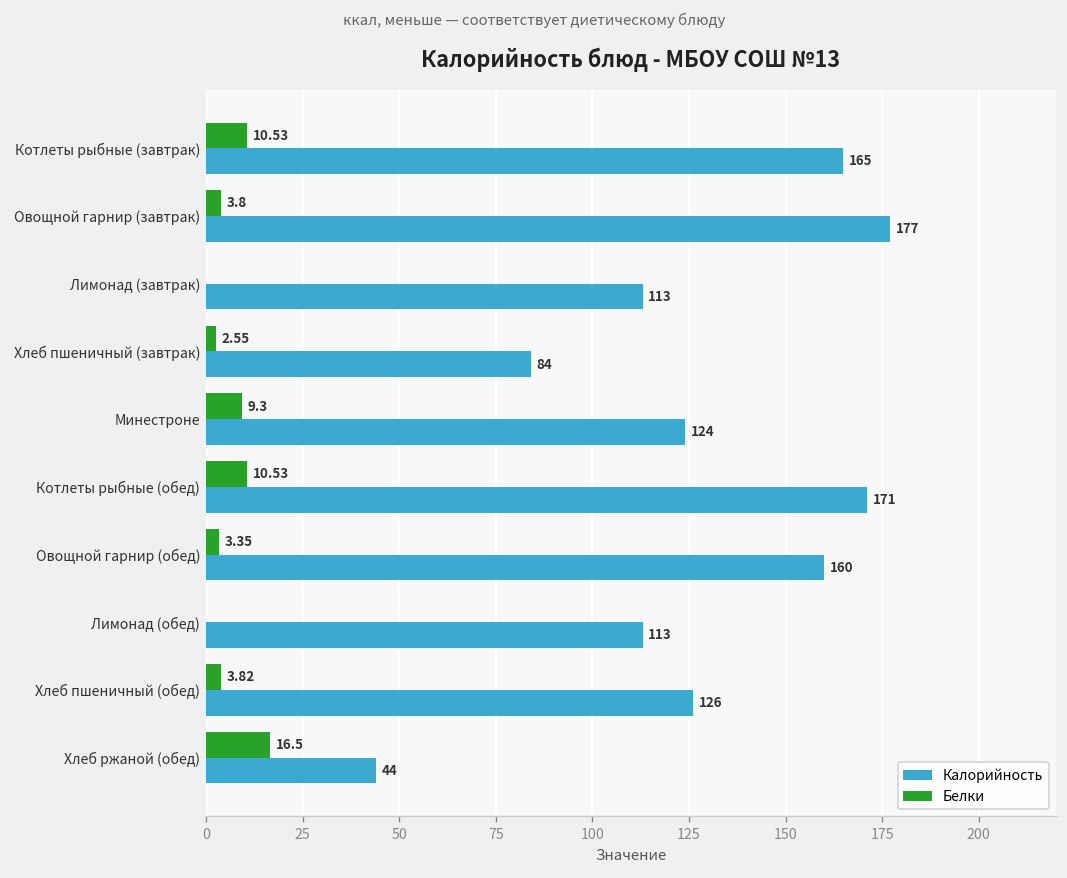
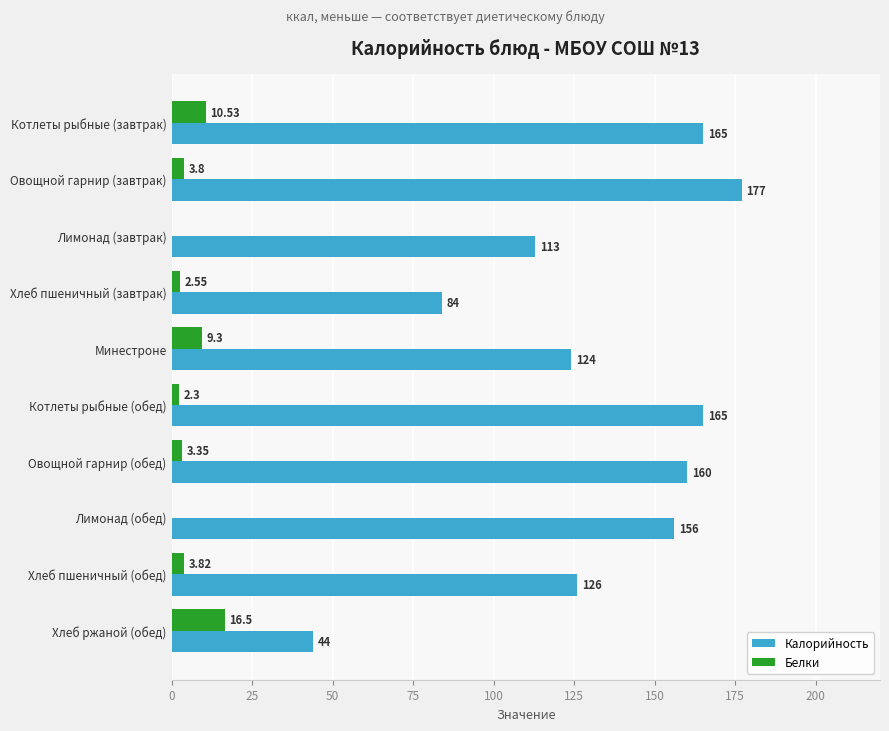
Белки, Котлеты рыбные (обед): 10.53 -> 2.3
Калорийность, Котлеты рыбные (обед): 171 -> 165
Калорийность, Лимонад (обед): 113 -> 156
